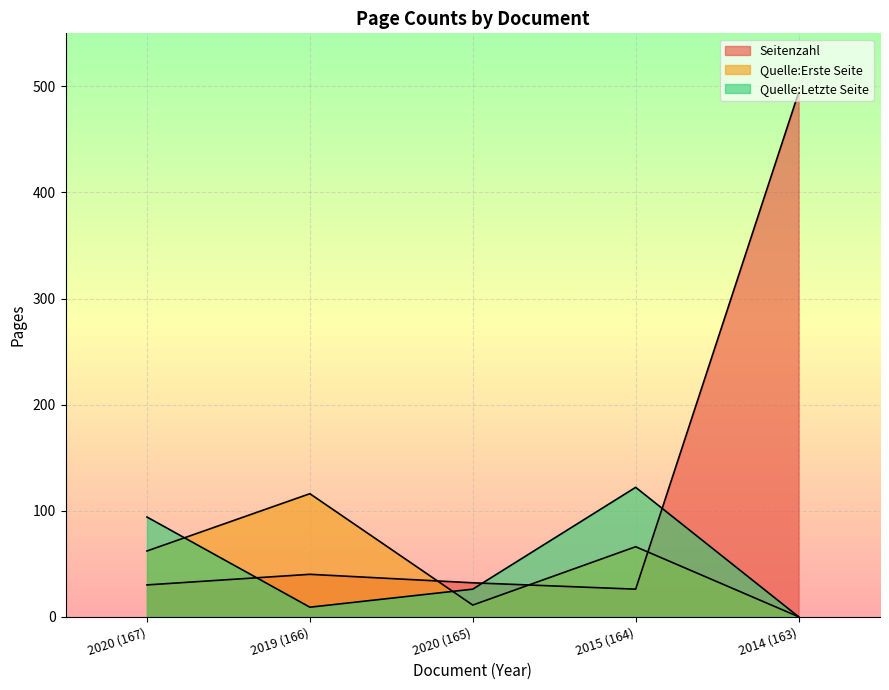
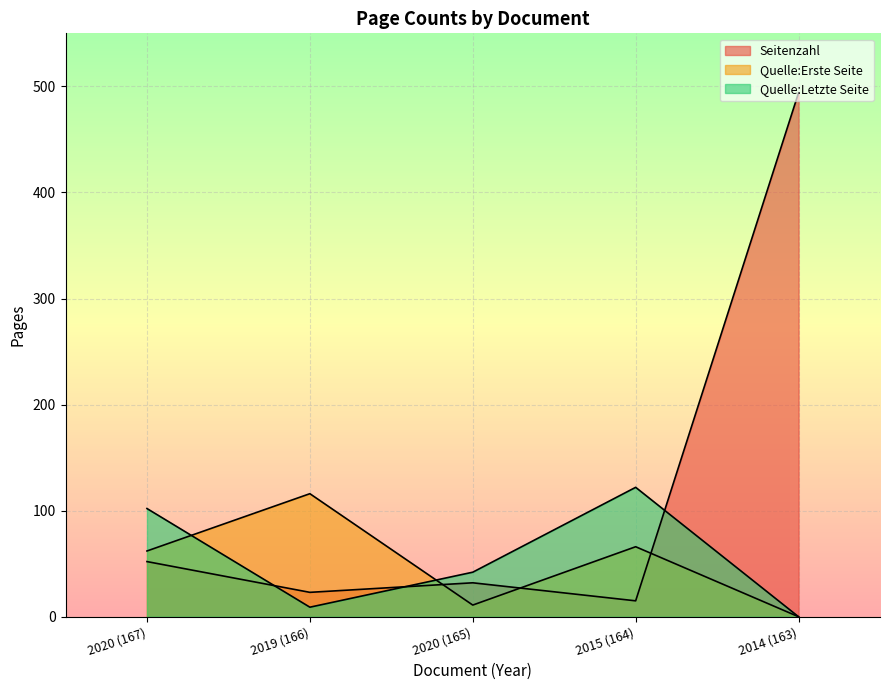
Seitenzahl, 2020 (167): 30 -> 52
Quelle:Letzte Seite, 2020 (167): 94 -> 102
Seitenzahl, 2019 (166): 40 -> 23
Quelle:Letzte Seite, 2020 (165): 26 -> 42
Seitenzahl, 2015 (164): 26 -> 15
